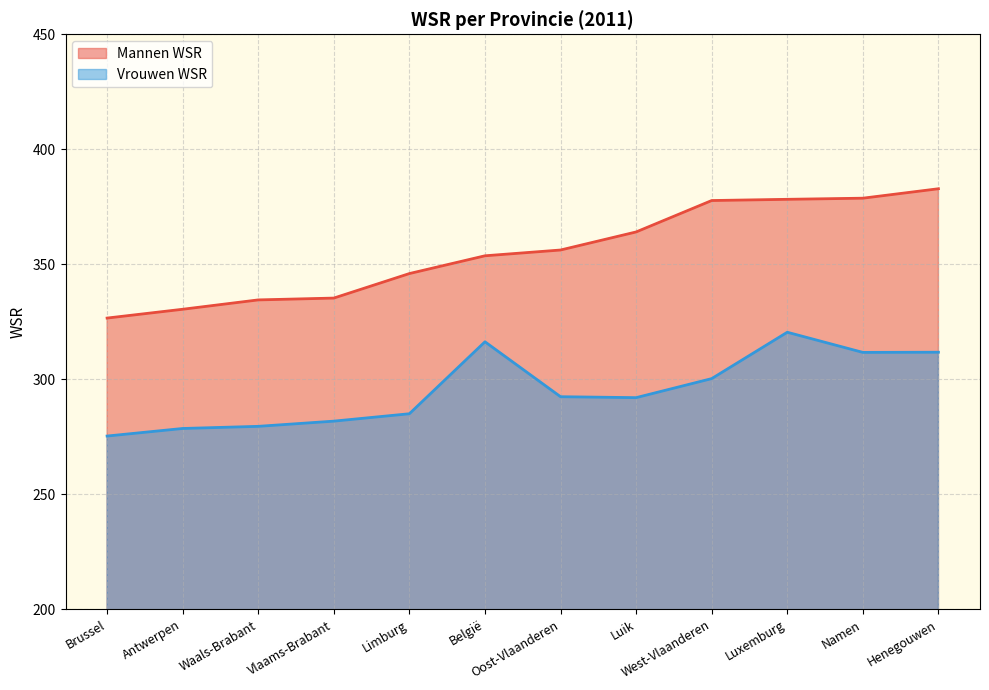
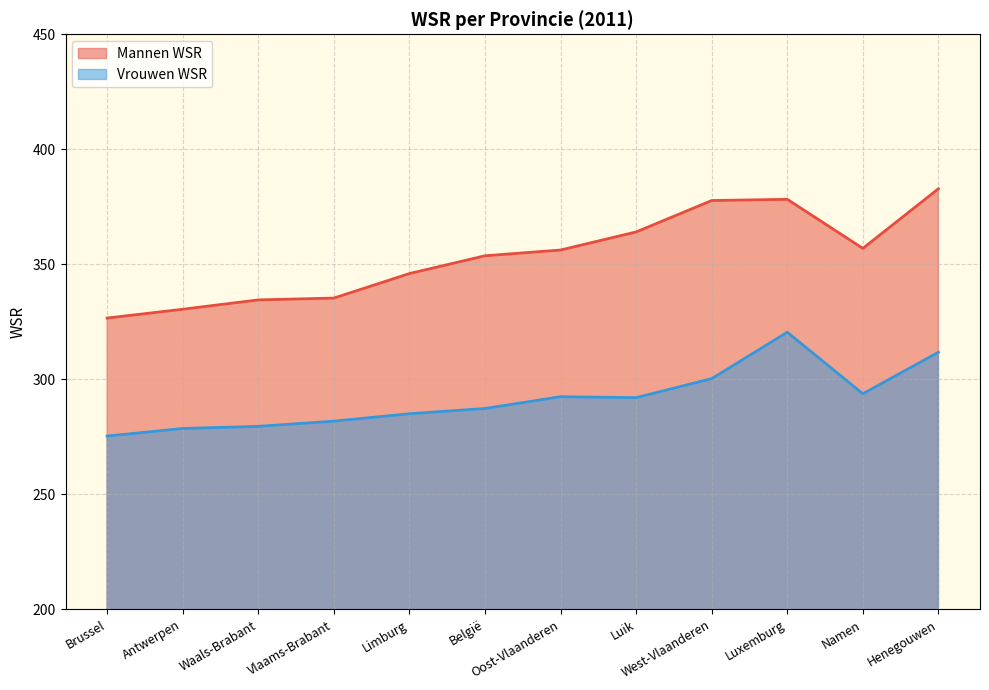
Vrouwen WSR, België: 316 -> 287
Mannen WSR, Namen: 379 -> 357
Vrouwen WSR, Namen: 312 -> 294
